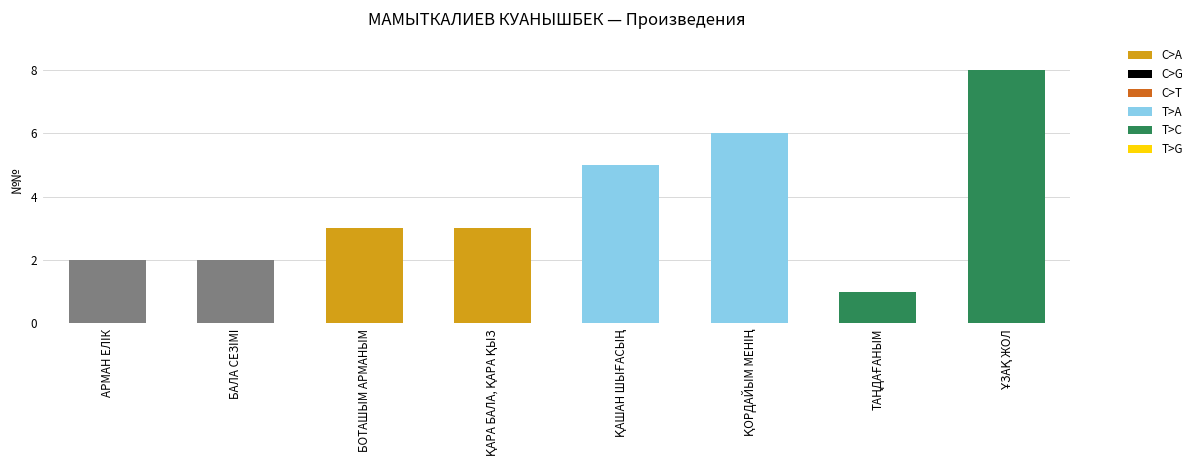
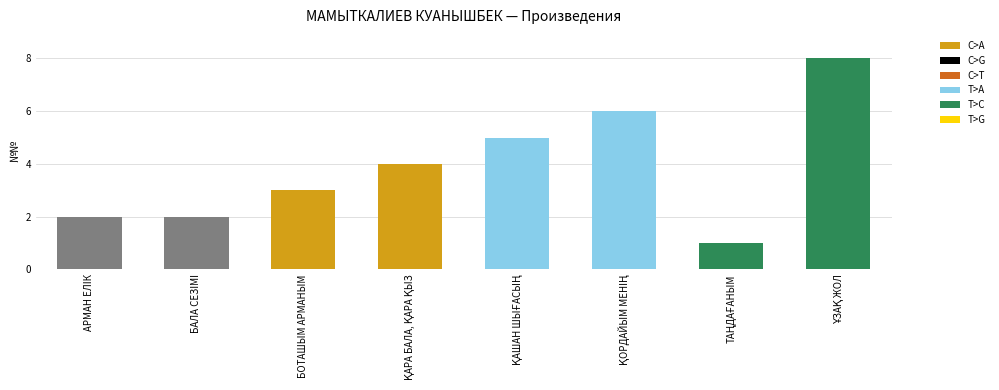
ҚАРА БАЛА, ҚАРА ҚЫЗ: 3 -> 4
